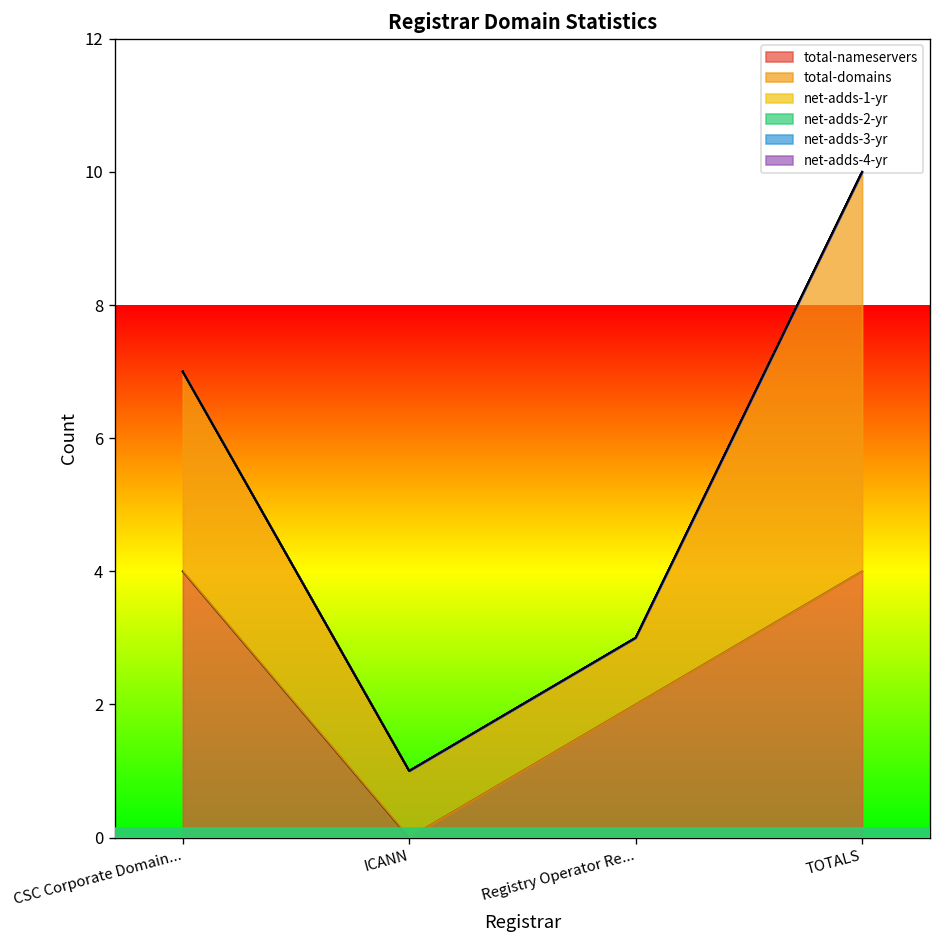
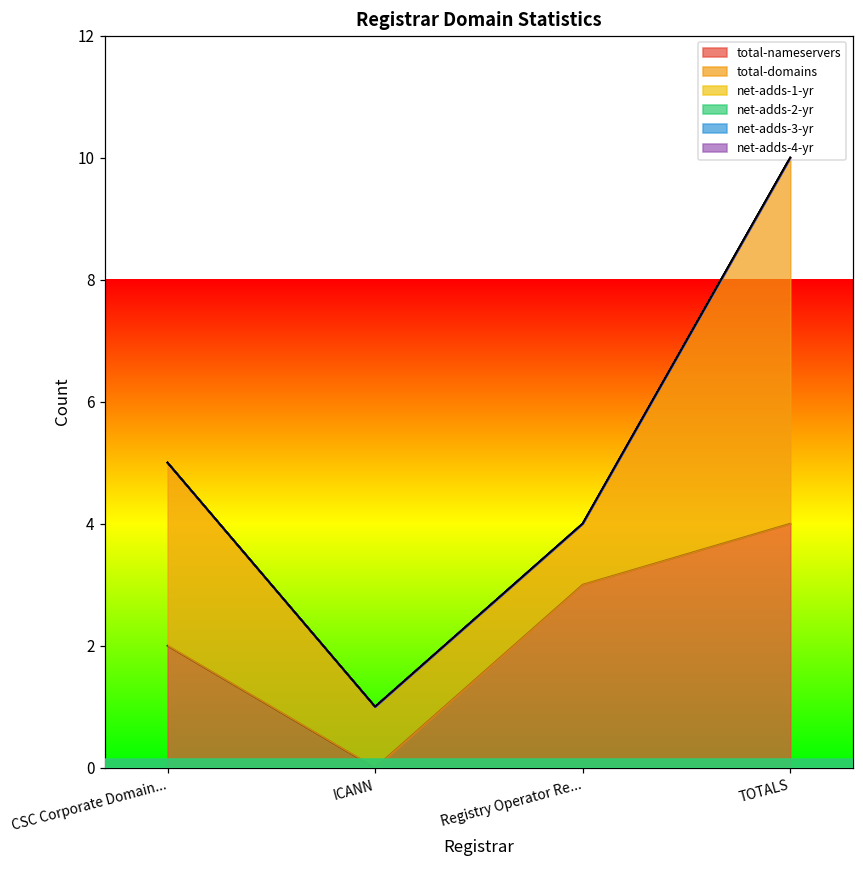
total-nameservers, CSC Corporate Domain...: 4 -> 2
total-nameservers, Registry Operator Re...: 2 -> 3
